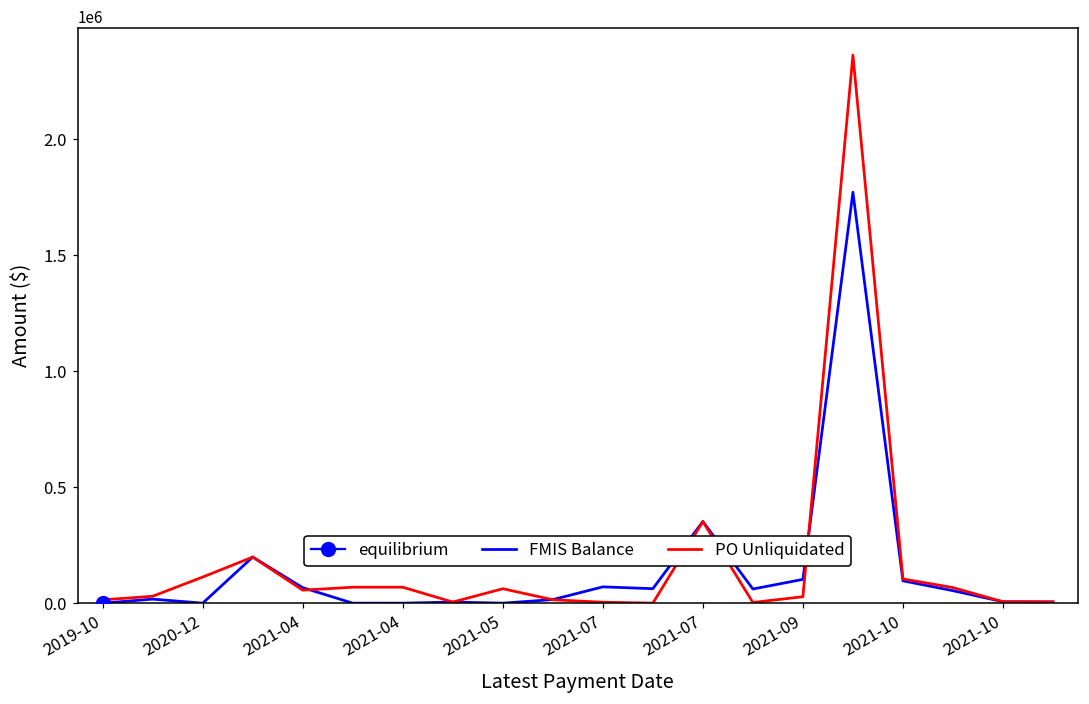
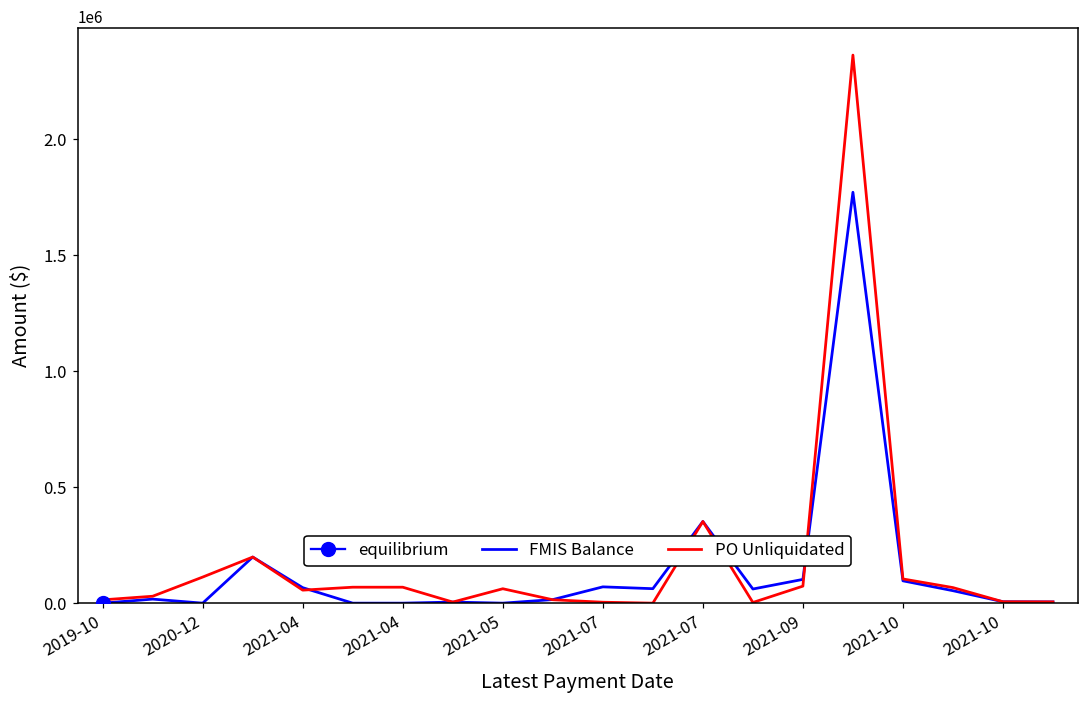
PO Unliquidated, 2021-09: 30000 -> 70000
